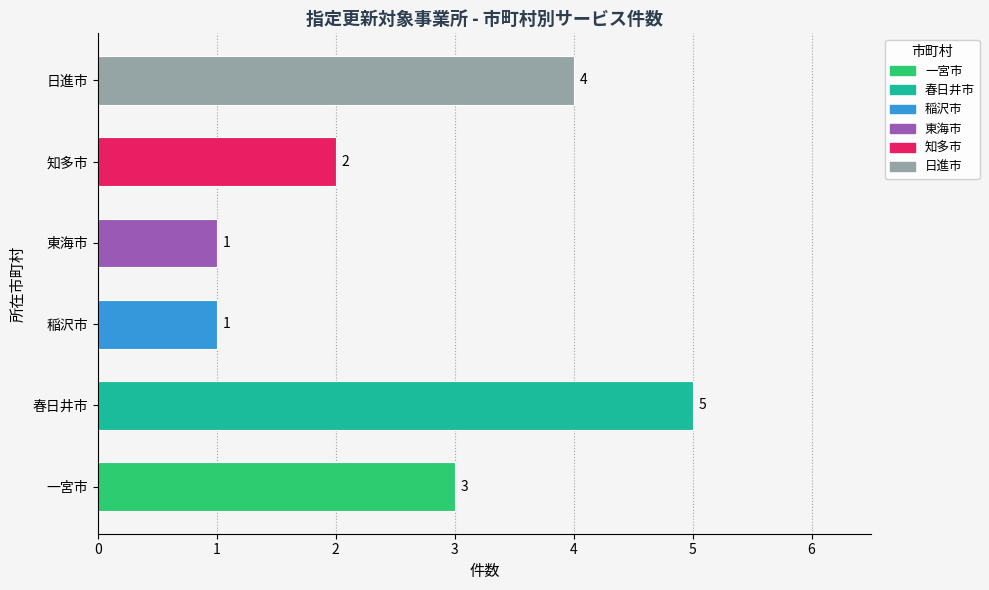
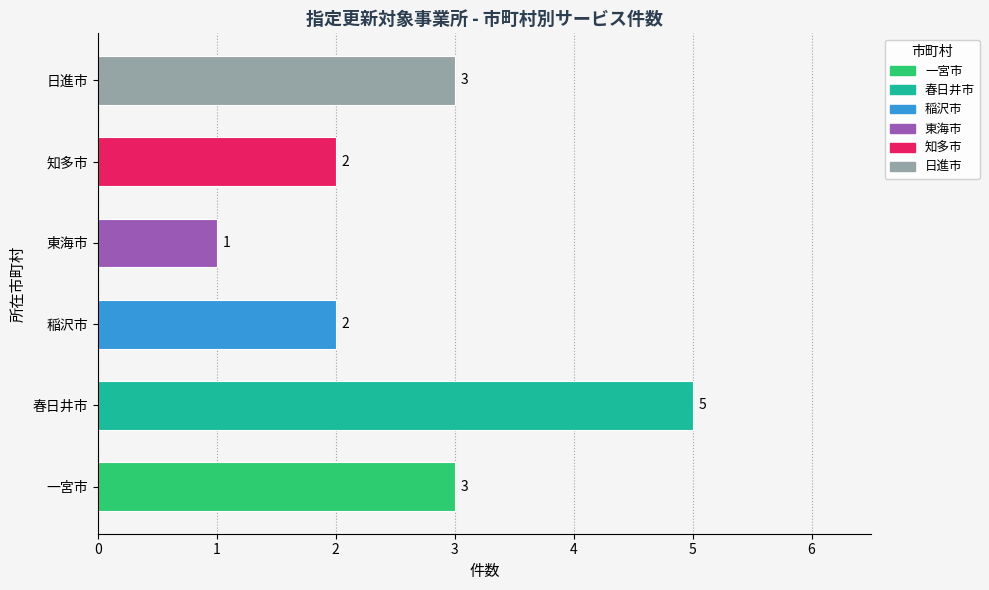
日進市: 4 -> 3
稲沢市: 1 -> 2
